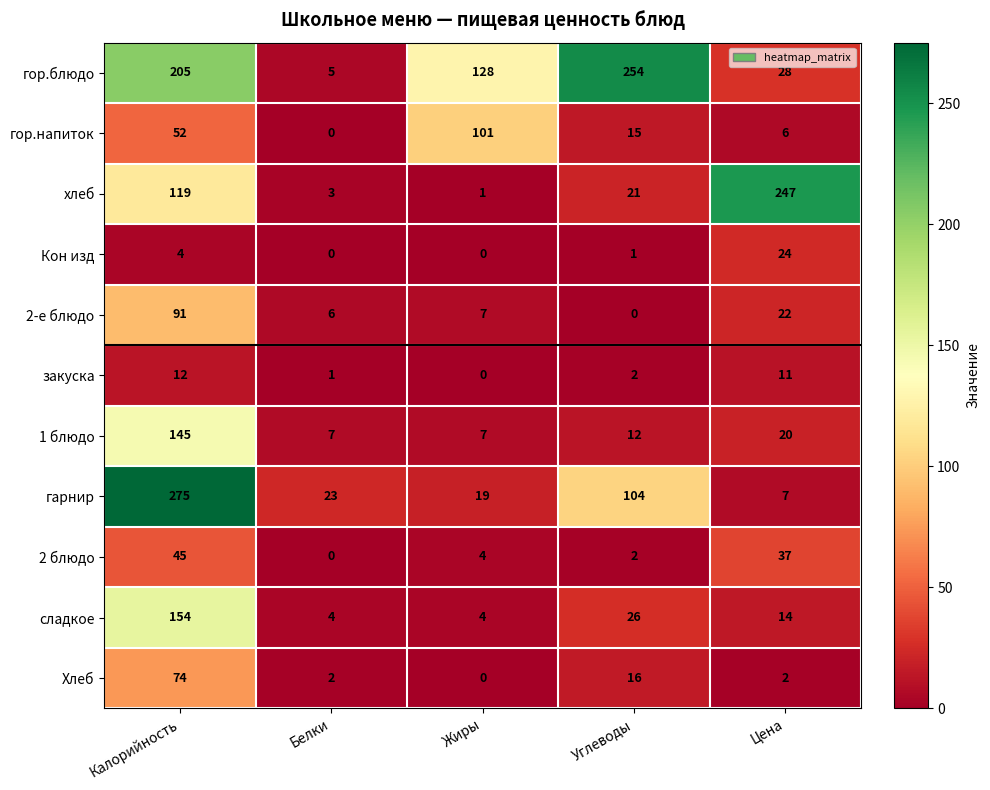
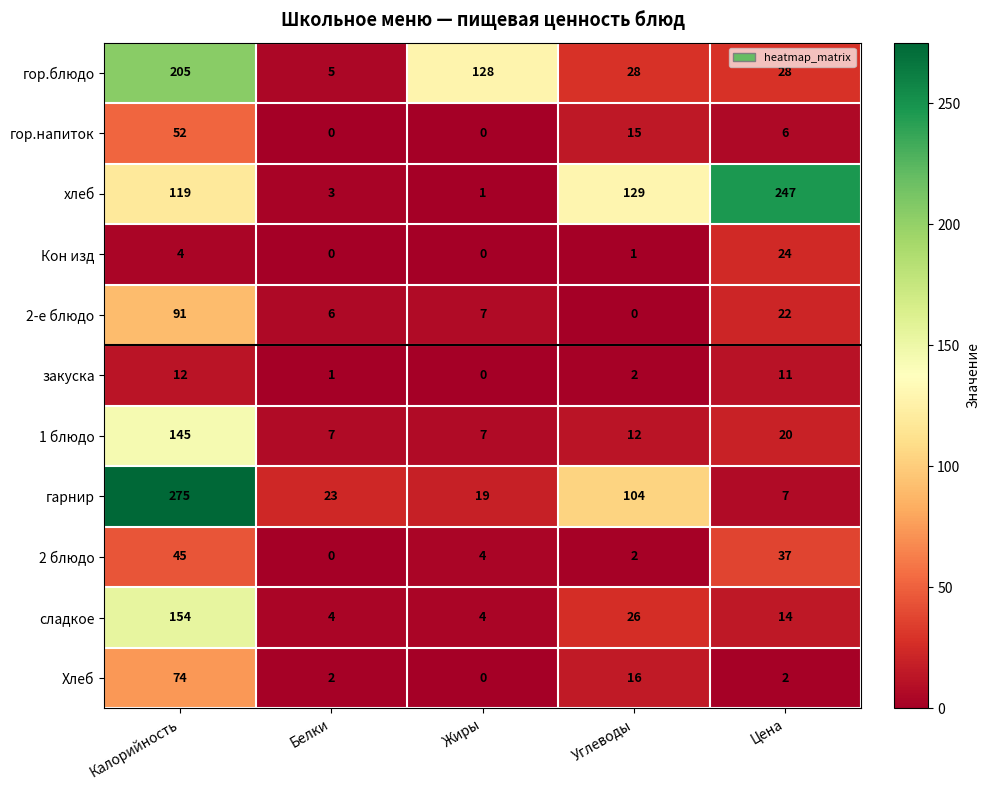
гор.блюдо, Углеводы: 254 -> 28
гор.напиток, Жиры: 101 -> 0
хлеб, Углеводы: 21 -> 129
